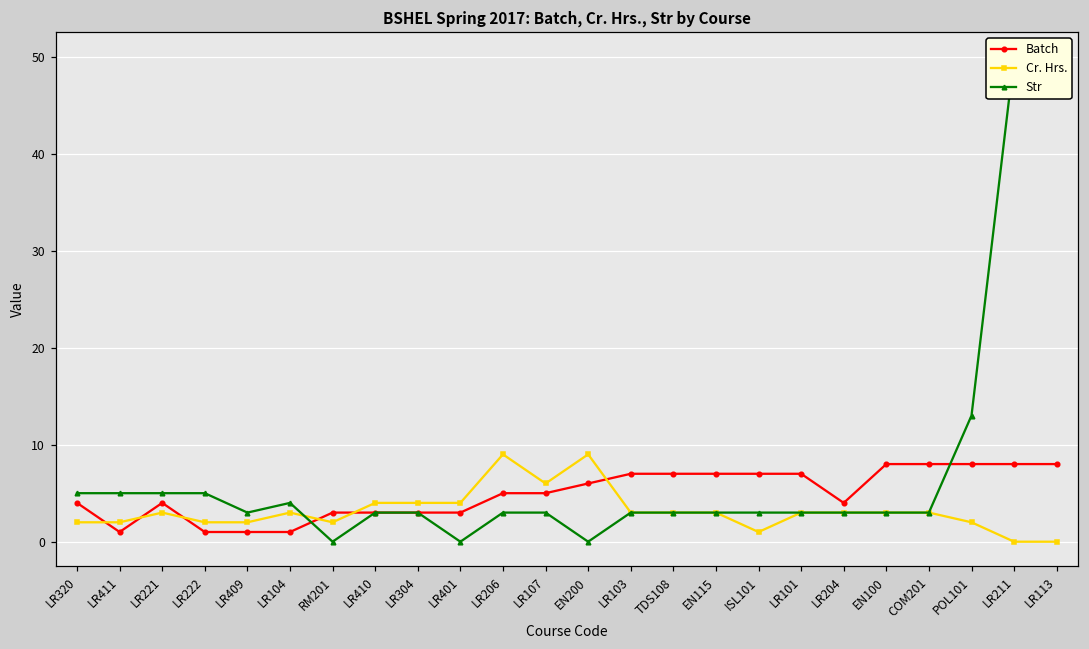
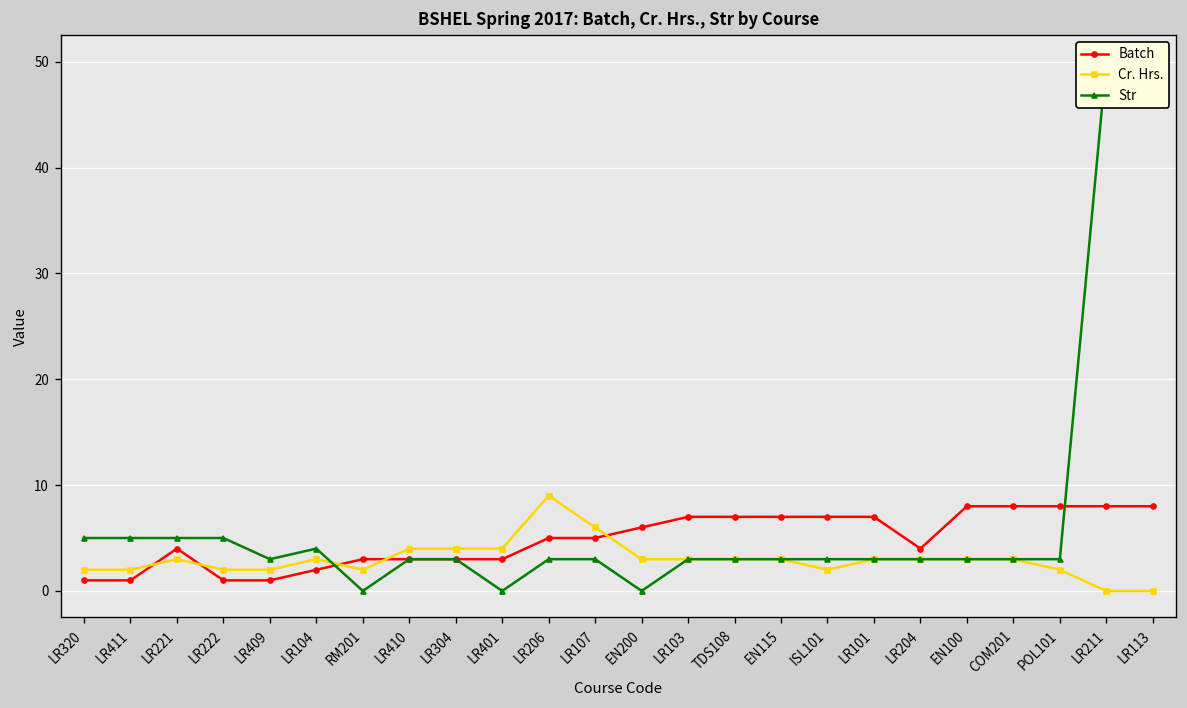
Batch, LR320: 4 -> 1
Batch, LR104: 1 -> 2
Cr. Hrs., EN200: 9 -> 3
Cr. Hrs., ISL101: 1 -> 2
Str, POL101: 13 -> 3
